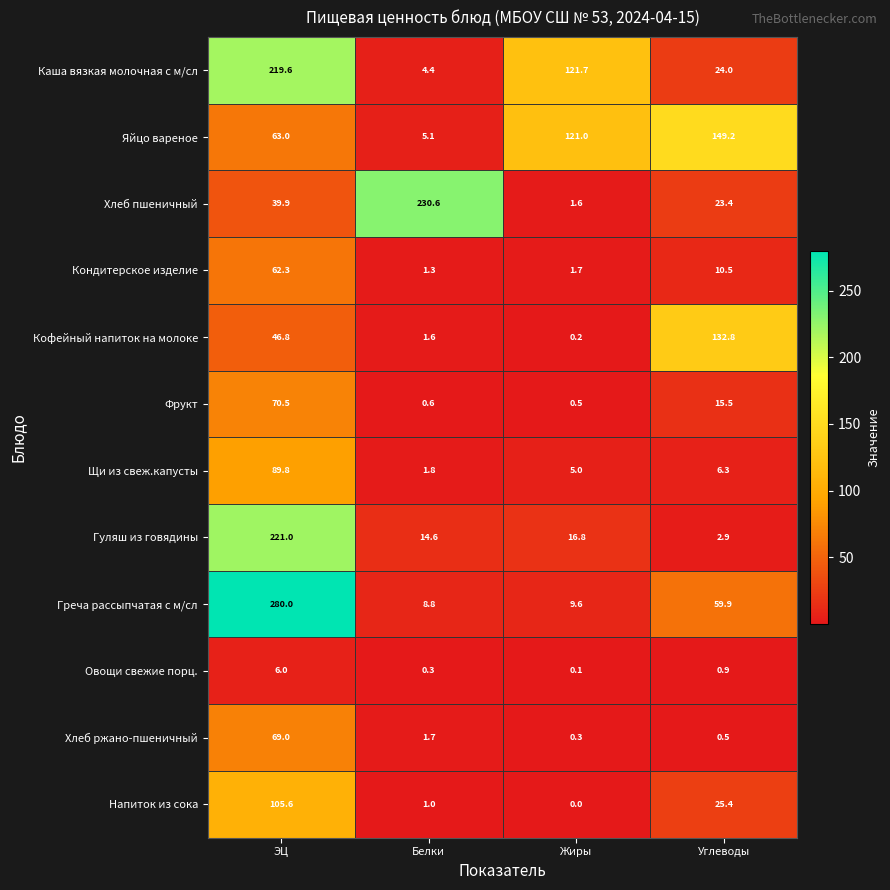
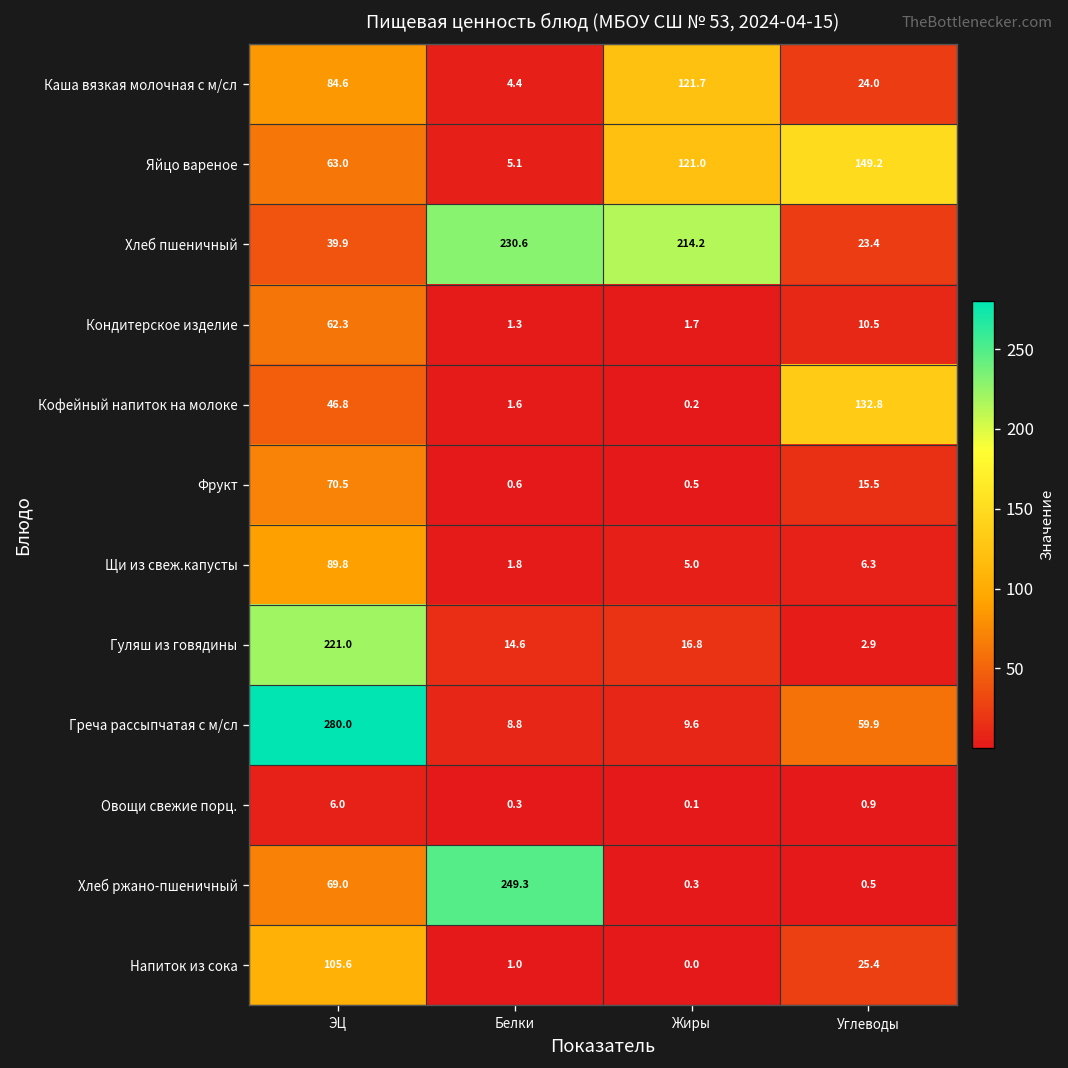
Каша вязкая молочная с м/сл, ЭЦ: 219.6 -> 84.6
Хлеб пшеничный, Жиры: 1.6 -> 214.2
Хлеб ржано-пшеничный, Белки: 1.7 -> 249.3
